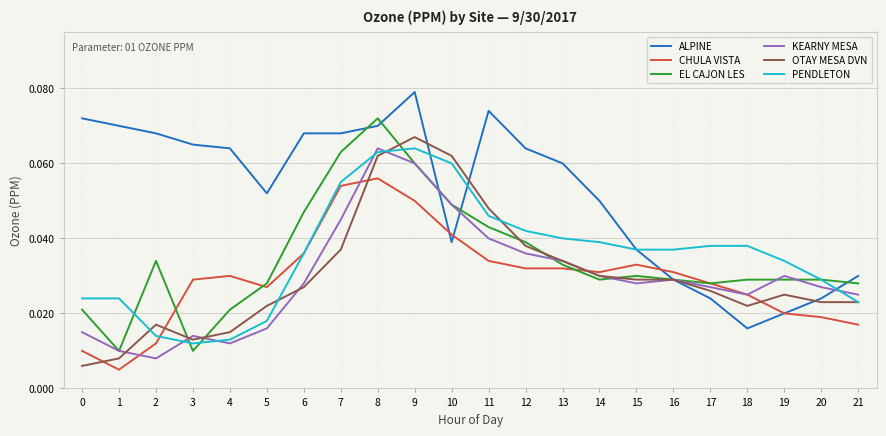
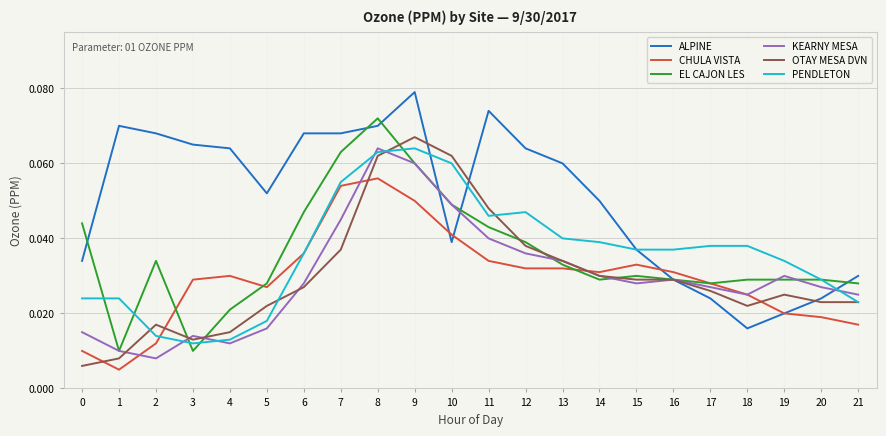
ALPINE, 0: 0.072 -> 0.034
EL CAJON LES, 0: 0.021 -> 0.044
PENDLETON, 12: 0.042 -> 0.047
